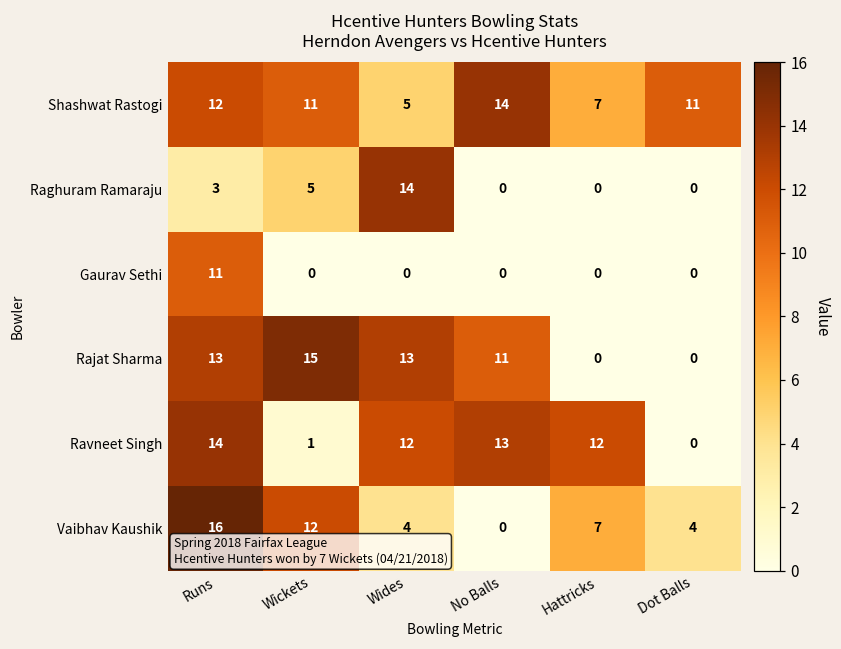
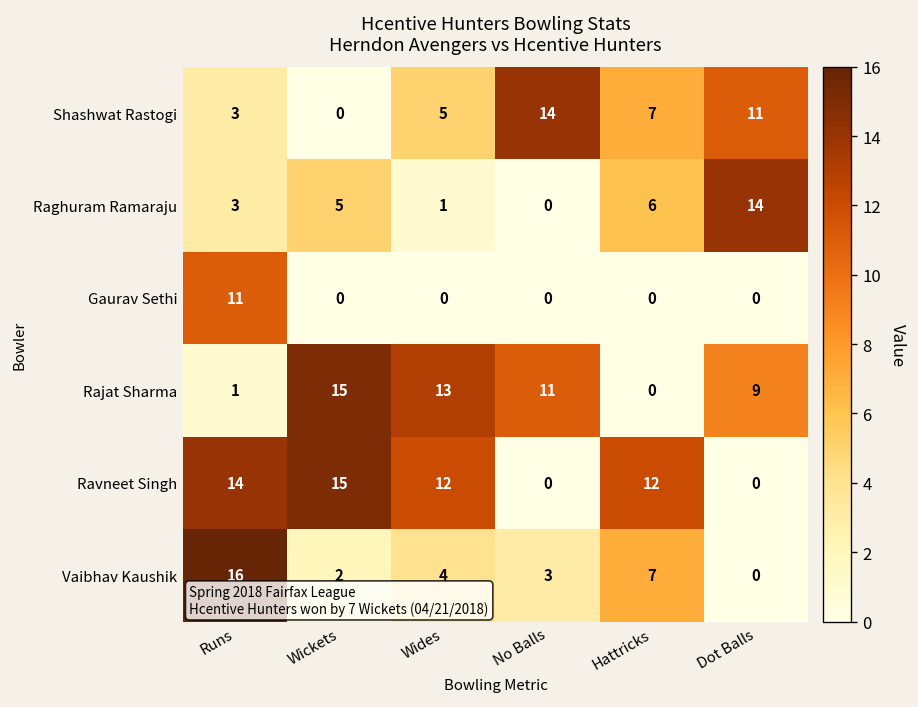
Shashwat Rastogi, Runs: 12 -> 3
Shashwat Rastogi, Wickets: 11 -> 0
Raghuram Ramaraju, Wides: 14 -> 1
Raghuram Ramaraju, Hattricks: 0 -> 6
Raghuram Ramaraju, Dot Balls: 0 -> 14
Rajat Sharma, Runs: 13 -> 1
Rajat Sharma, Dot Balls: 0 -> 9
Ravneet Singh, Wickets: 1 -> 15
Ravneet Singh, No Balls: 13 -> 0
Vaibhav Kaushik, Wickets: 12 -> 2
Vaibhav Kaushik, No Balls: 0 -> 3
Vaibhav Kaushik, Dot Balls: 4 -> 0
